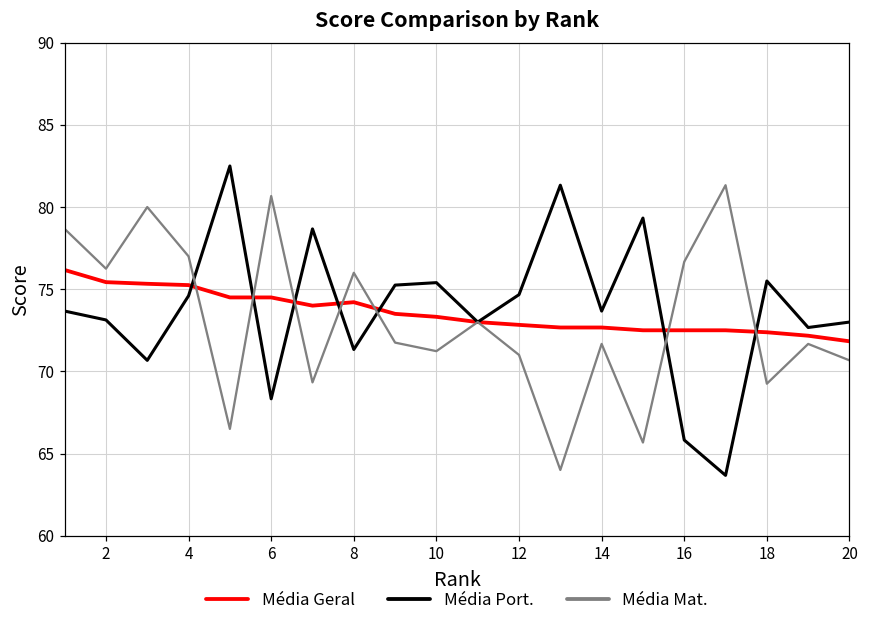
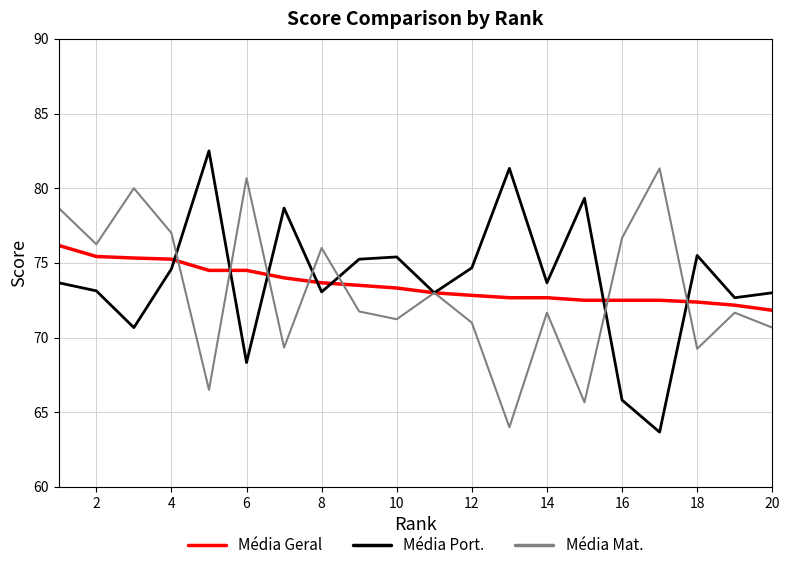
Média Geral, 8: 74.2 -> 73.7
Média Port., 8: 71.3 -> 73.1
